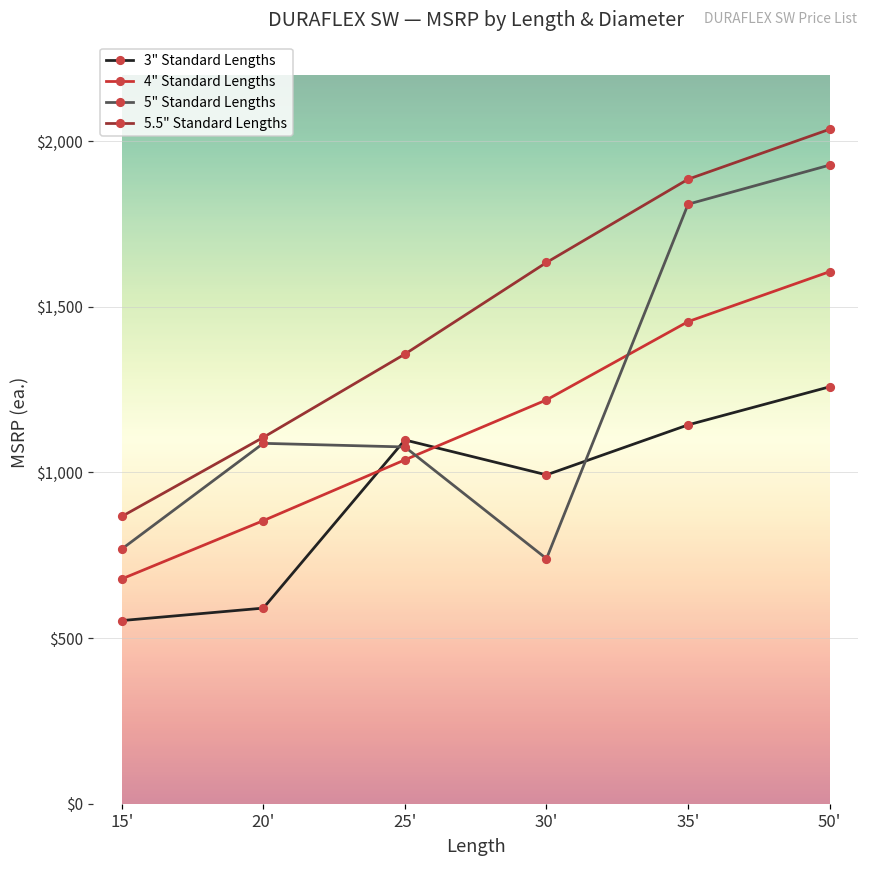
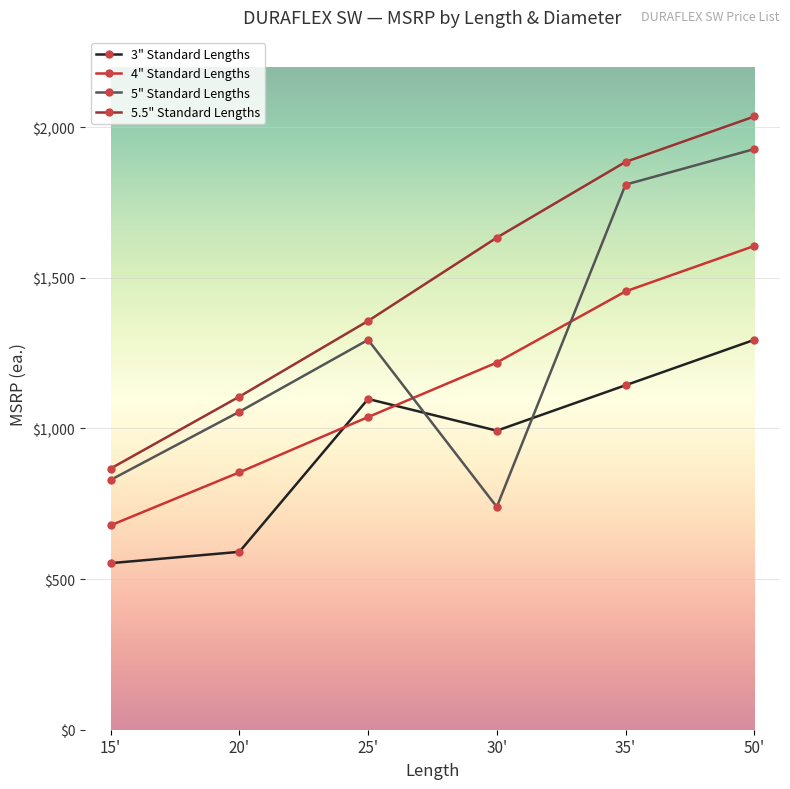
5" Standard Lengths, 15': $770 -> $830
5" Standard Lengths, 20': $1,090 -> $1,060
5" Standard Lengths, 25': $1,080 -> $1,290
3" Standard Lengths, 50': $1,260 -> $1,290
